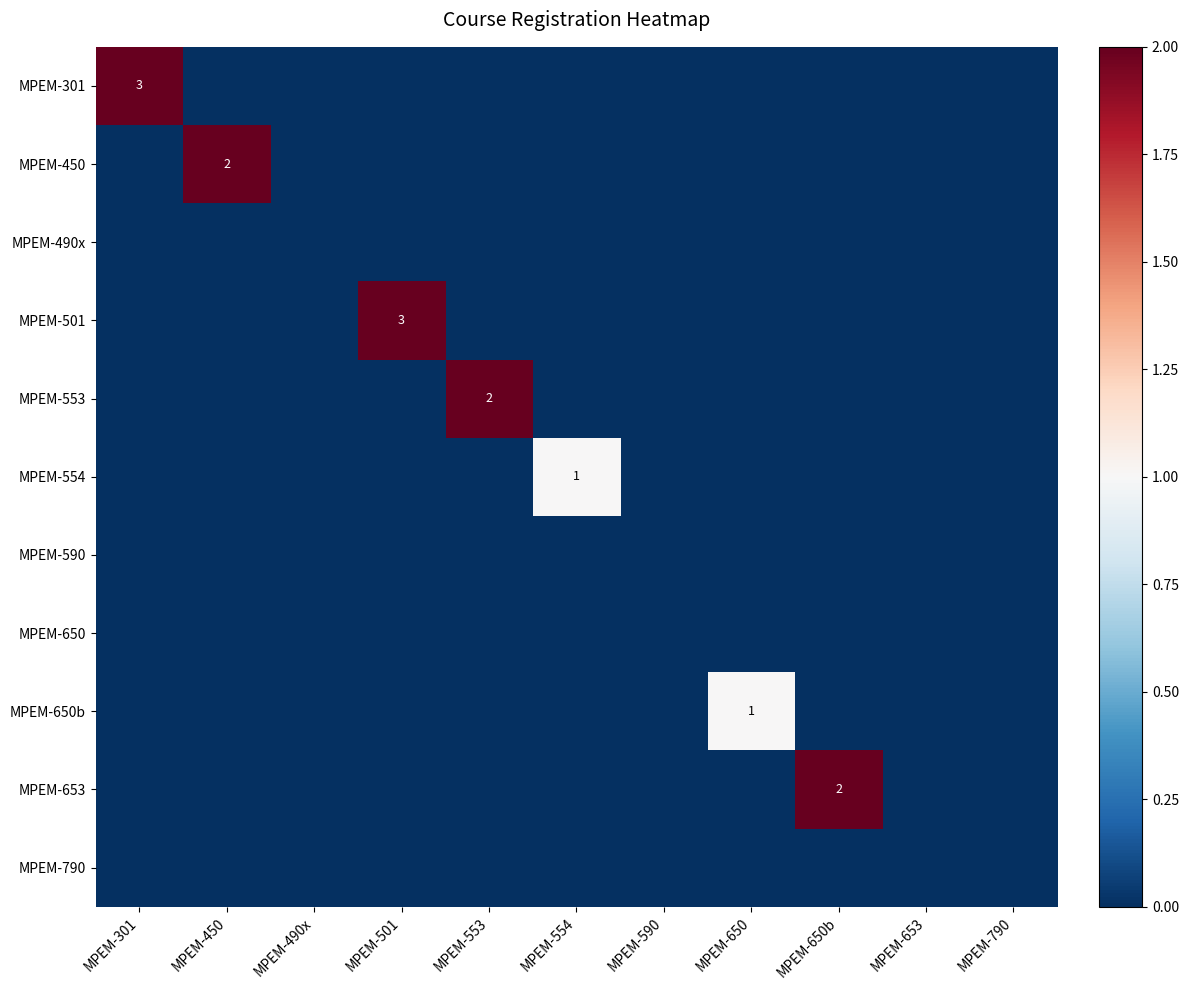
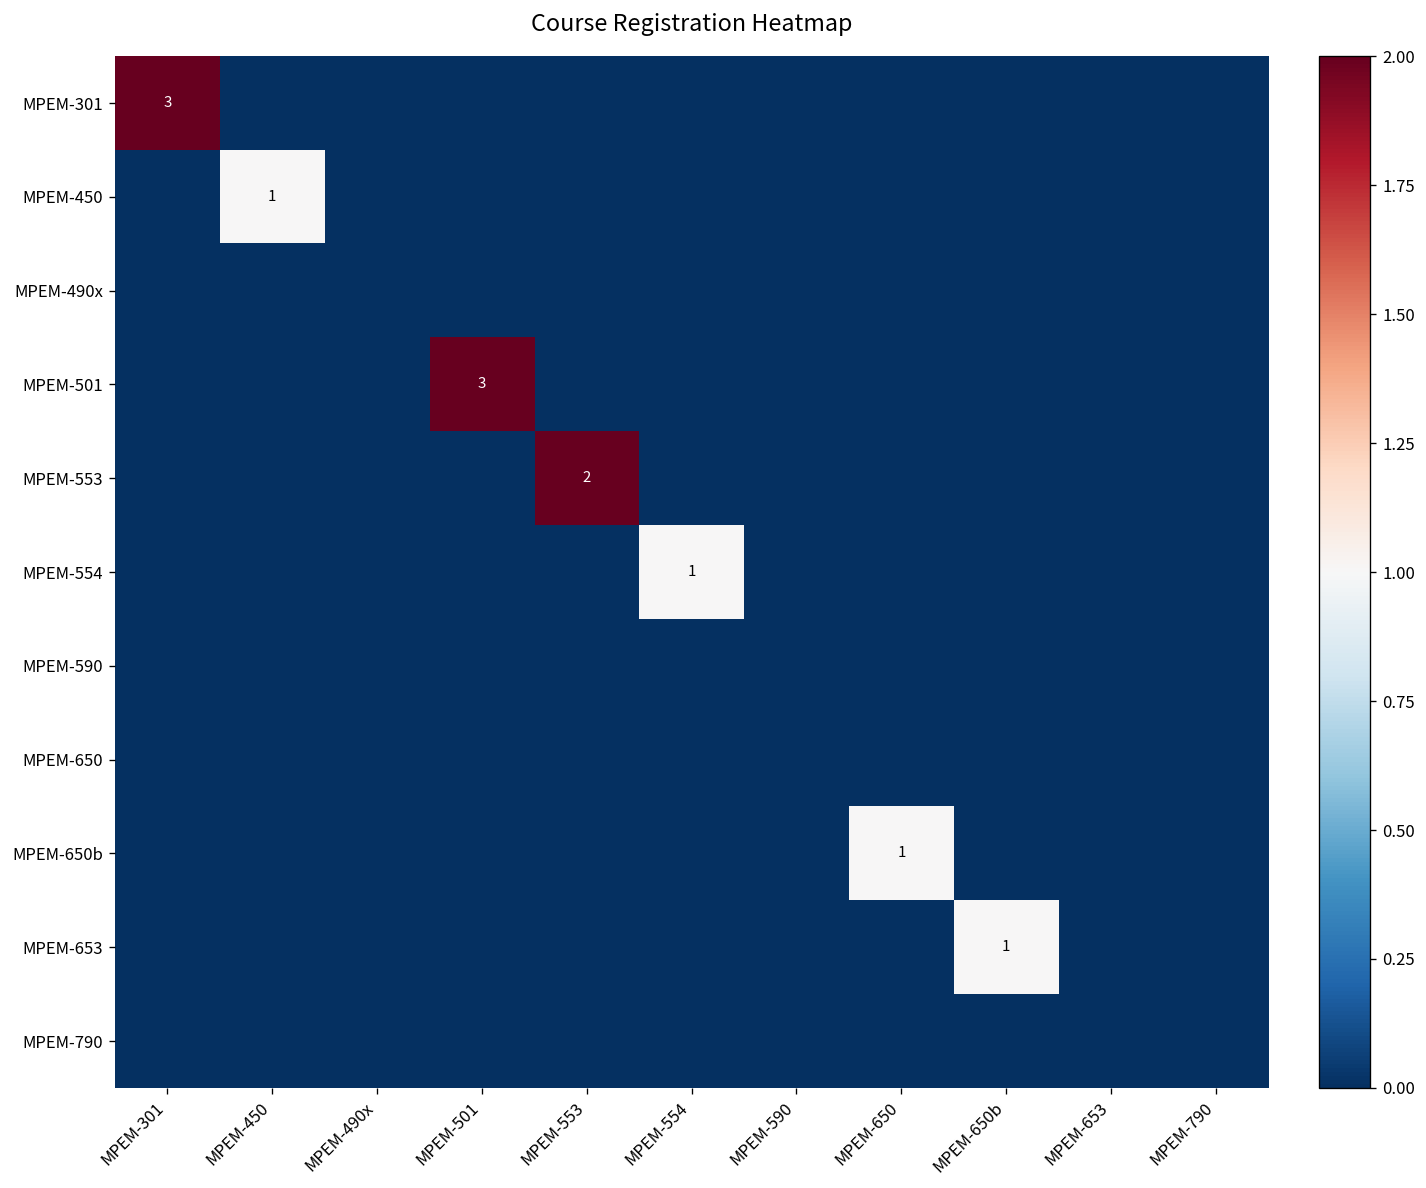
MPEM-450, MPEM-450: 2 -> 1
MPEM-653, MPEM-650b: 2 -> 1
